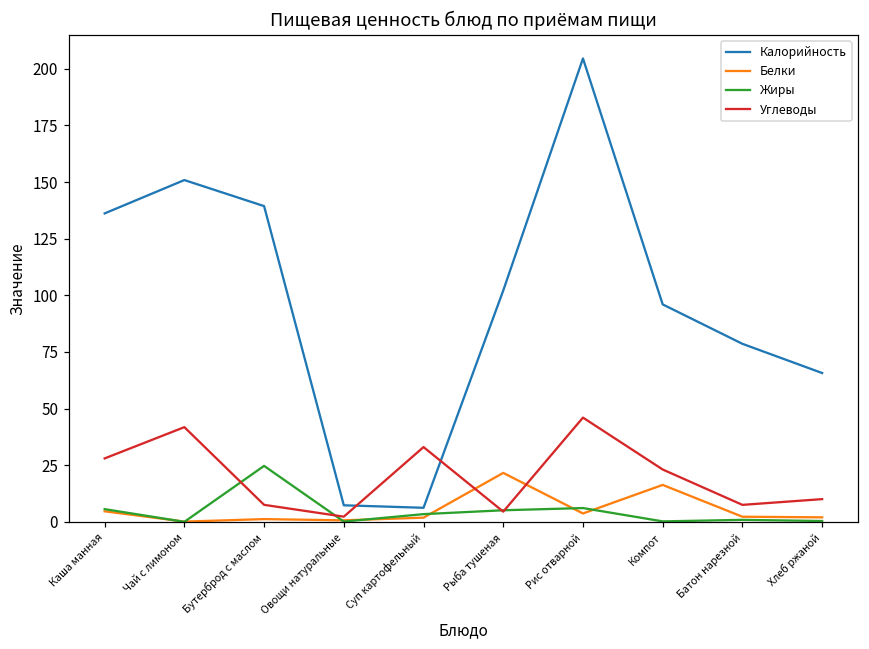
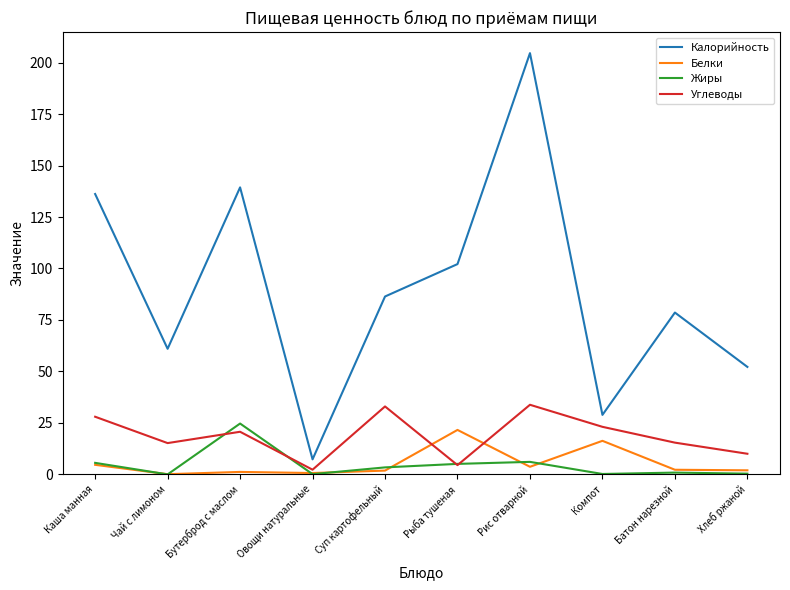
Калорийность, Чай с лимоном: 151 -> 61
Углеводы, Чай с лимоном: 42 -> 15
Углеводы, Бутерброд с маслом: 8 -> 21
Калорийность, Суп картофельный: 6 -> 86
Углеводы, Рис отварной: 46 -> 34
Калорийность, Компот: 96 -> 29
Углеводы, Батон нарезной: 7 -> 15
Калорийность, Хлеб ржаной: 66 -> 52
